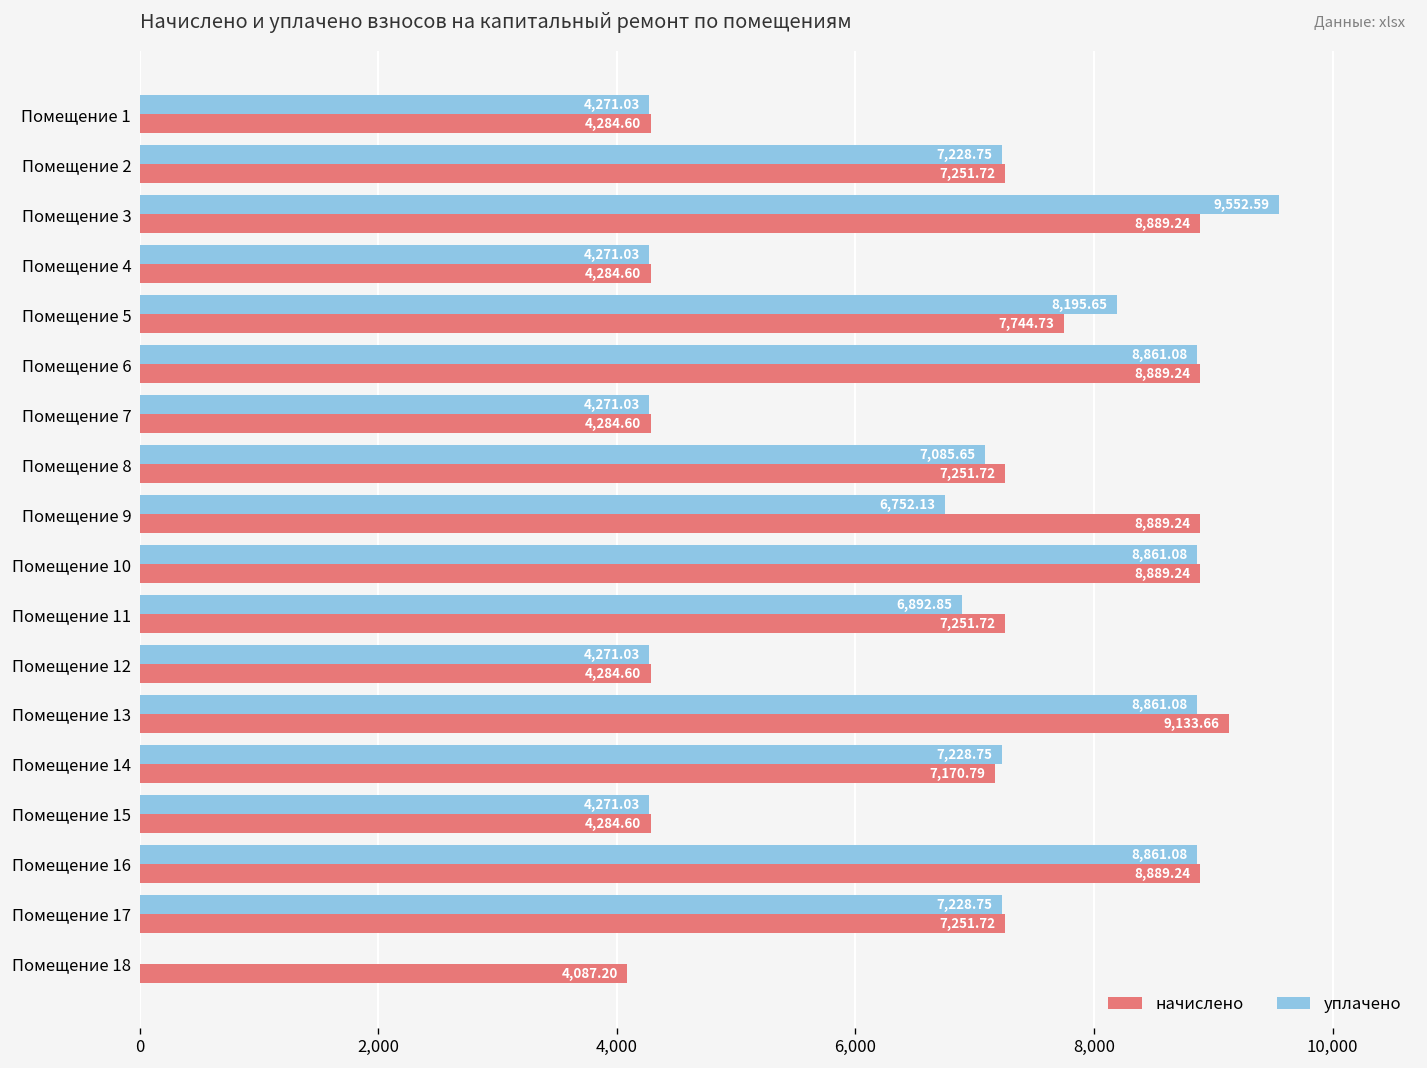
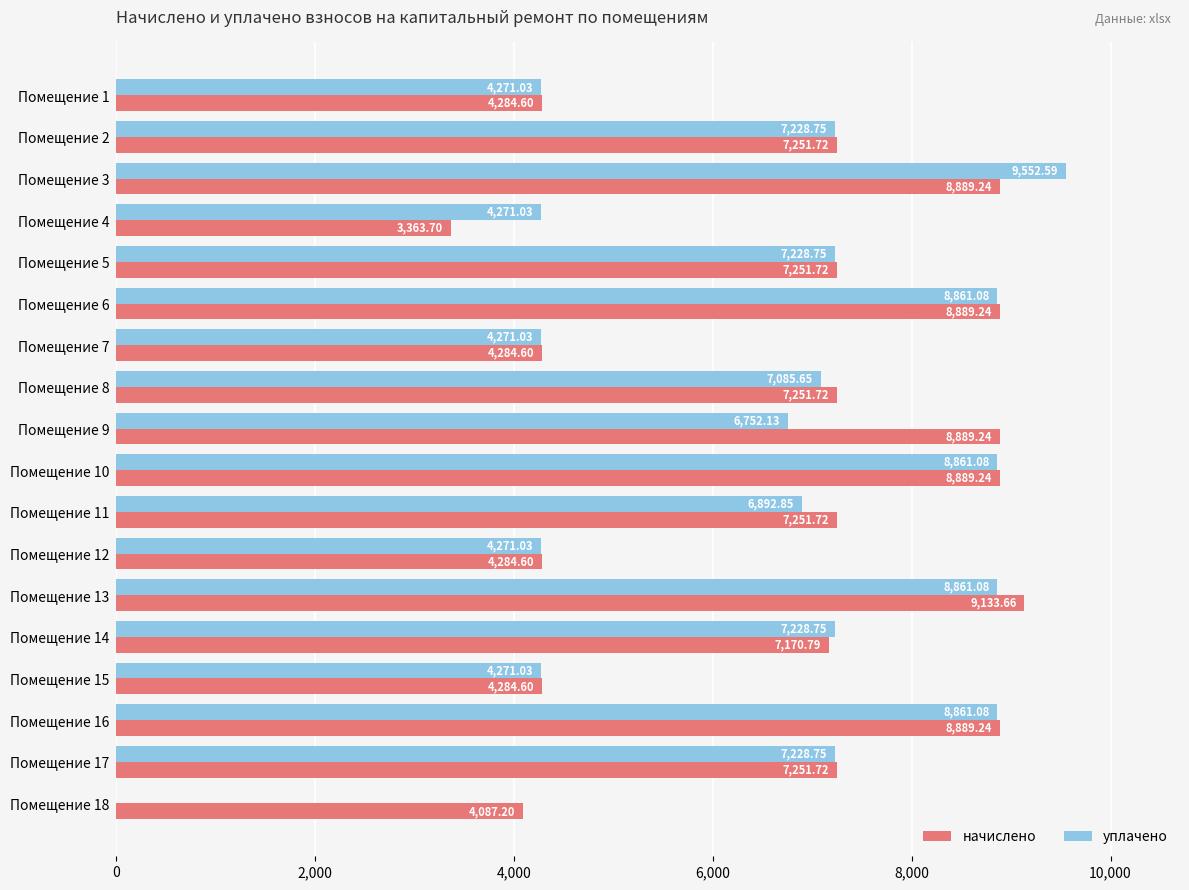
начислено, Помещение 4: 4,284.60 -> 3,363.70
уплачено, Помещение 5: 8,195.65 -> 7,228.75
начислено, Помещение 5: 7,744.73 -> 7,251.72
